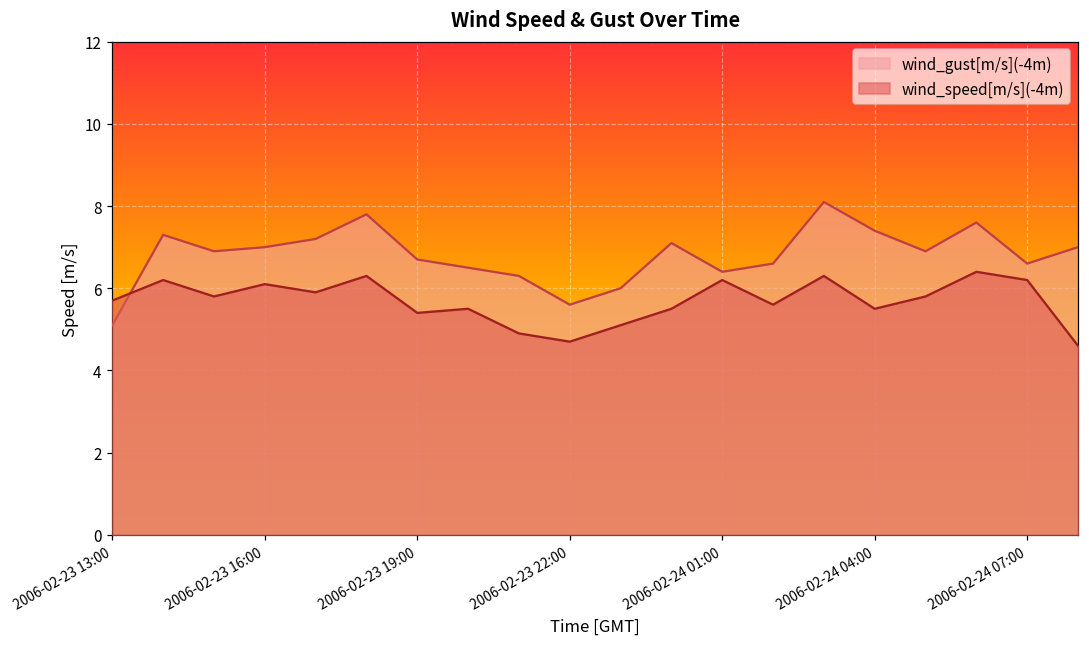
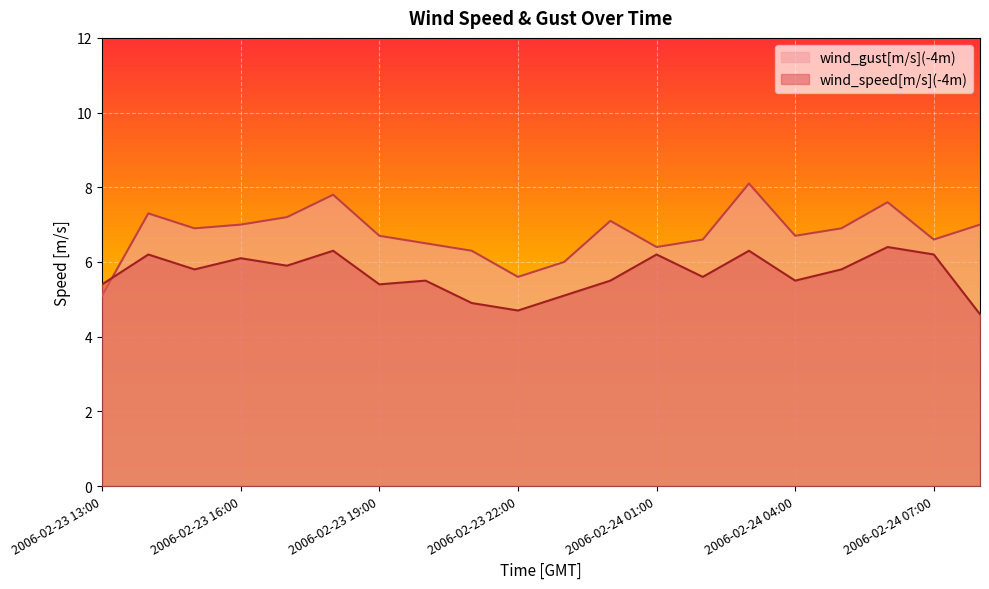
wind_speed[m/s](-4m), 2006-02-23 13:00: 5.7 -> 5.4
wind_gust[m/s](-4m), 2006-02-24 04:00: 7.4 -> 6.7
